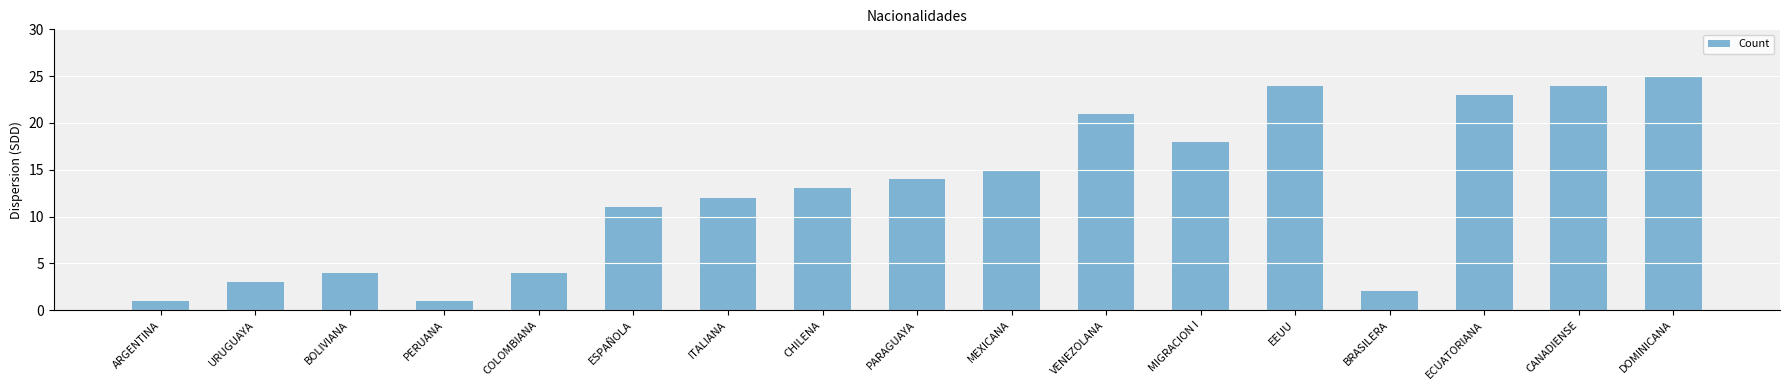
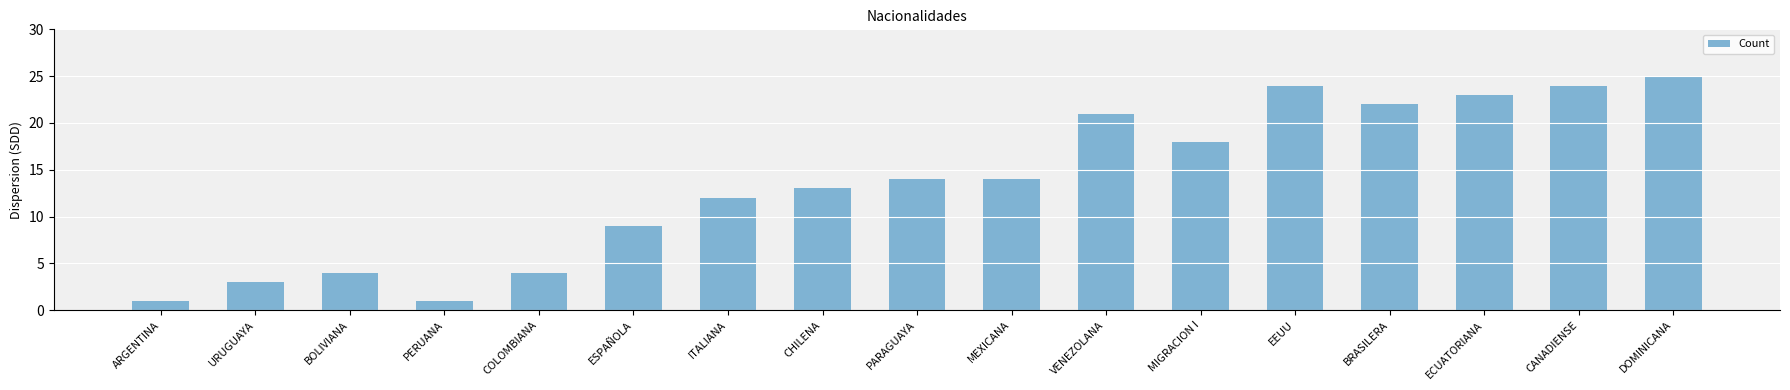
ESPAÑOLA: 11 -> 9
MEXICANA: 15 -> 14
BRASILERA: 2 -> 22
